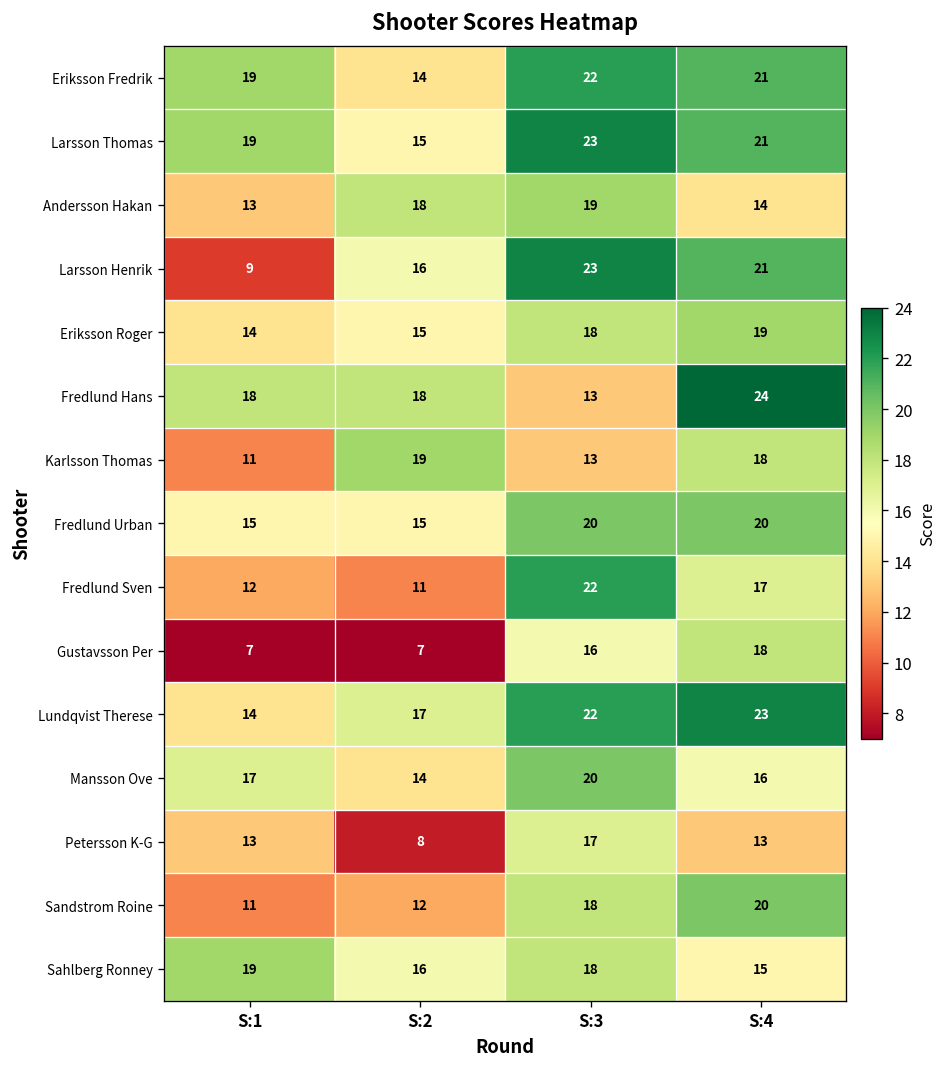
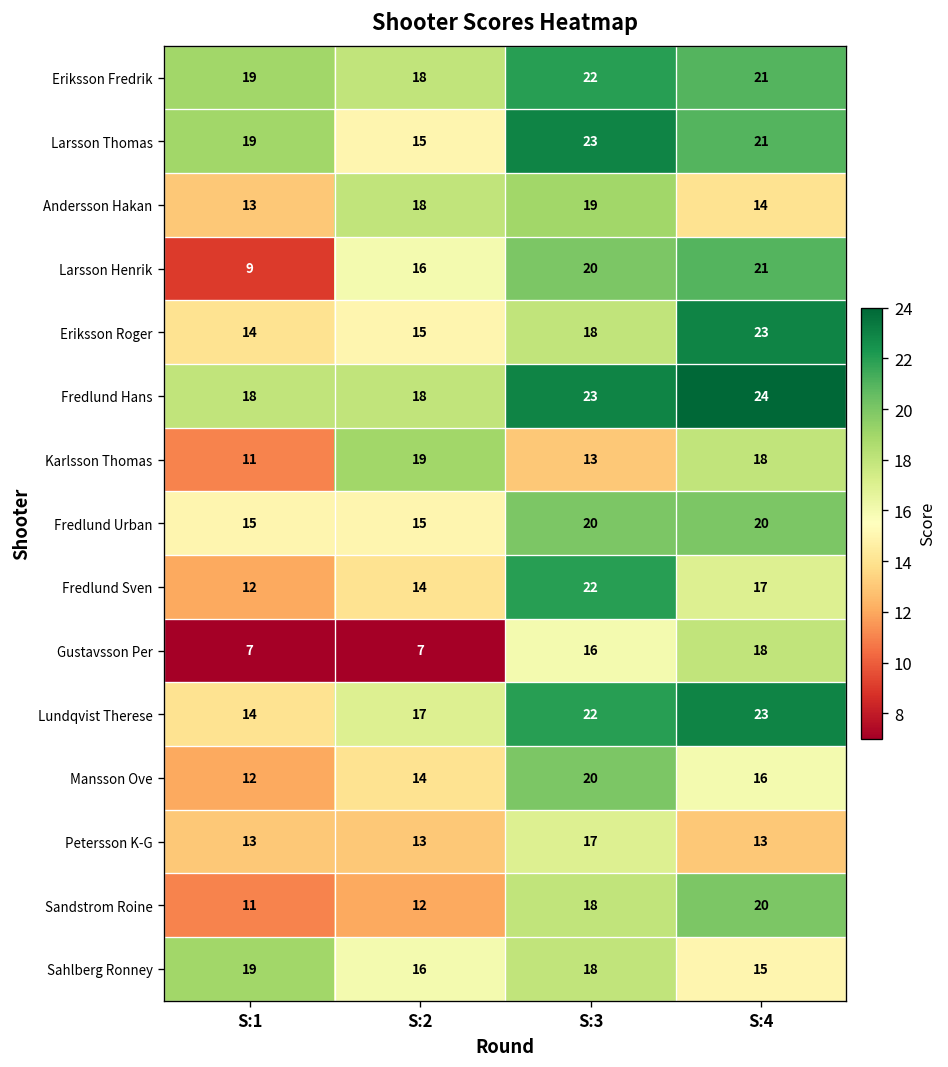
Eriksson Fredrik, S:2: 14 -> 18
Larsson Henrik, S:3: 23 -> 20
Eriksson Roger, S:4: 19 -> 23
Fredlund Hans, S:3: 13 -> 23
Fredlund Sven, S:2: 11 -> 14
Mansson Ove, S:1: 17 -> 12
Petersson K-G, S:2: 8 -> 13
